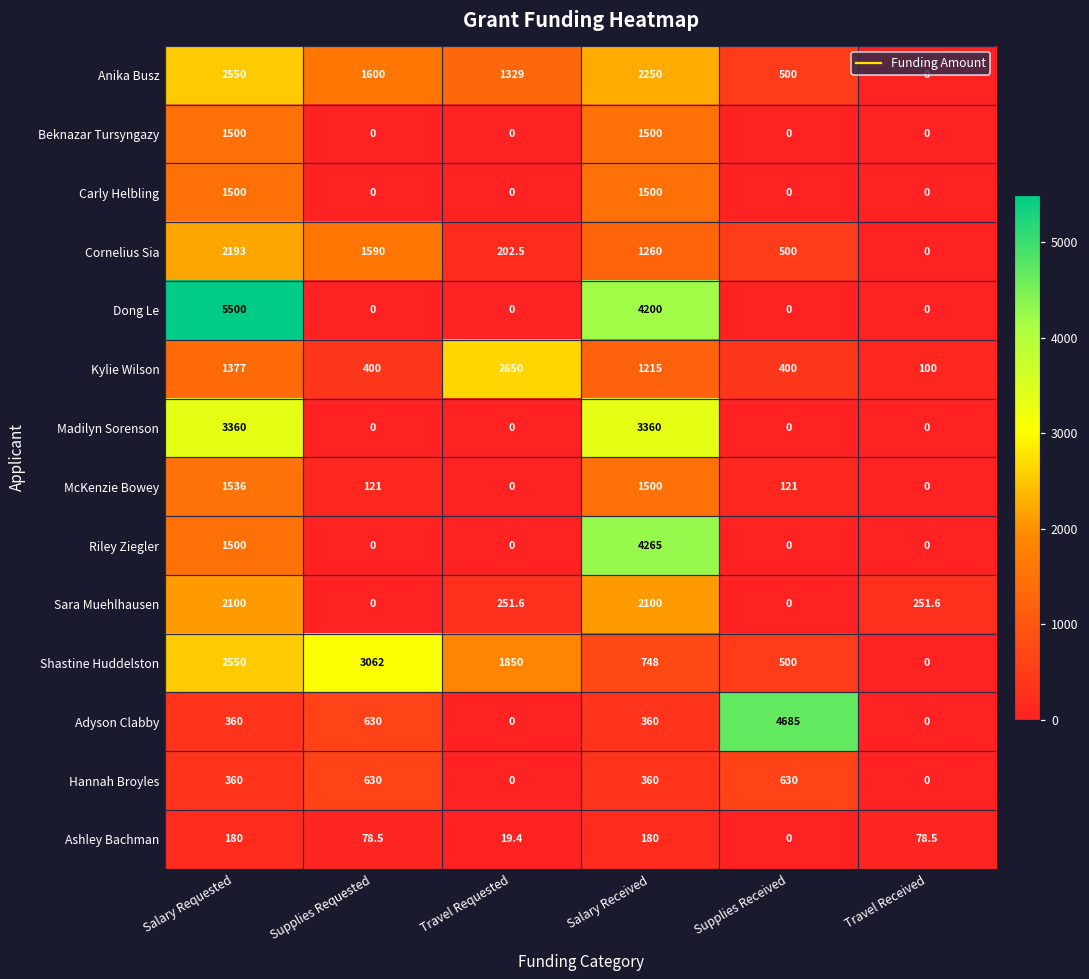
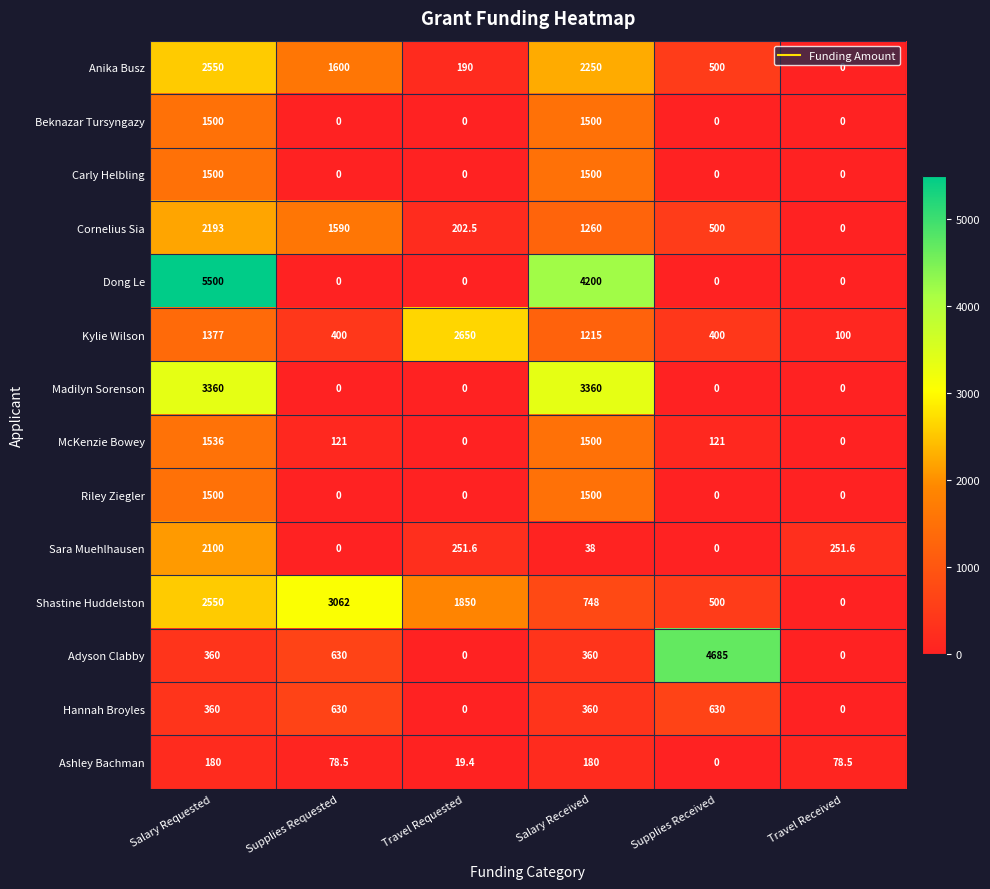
Anika Busz, Travel Requested: 1329 -> 190
Riley Ziegler, Salary Received: 4265 -> 1500
Sara Muehlhausen, Salary Received: 2100 -> 38
